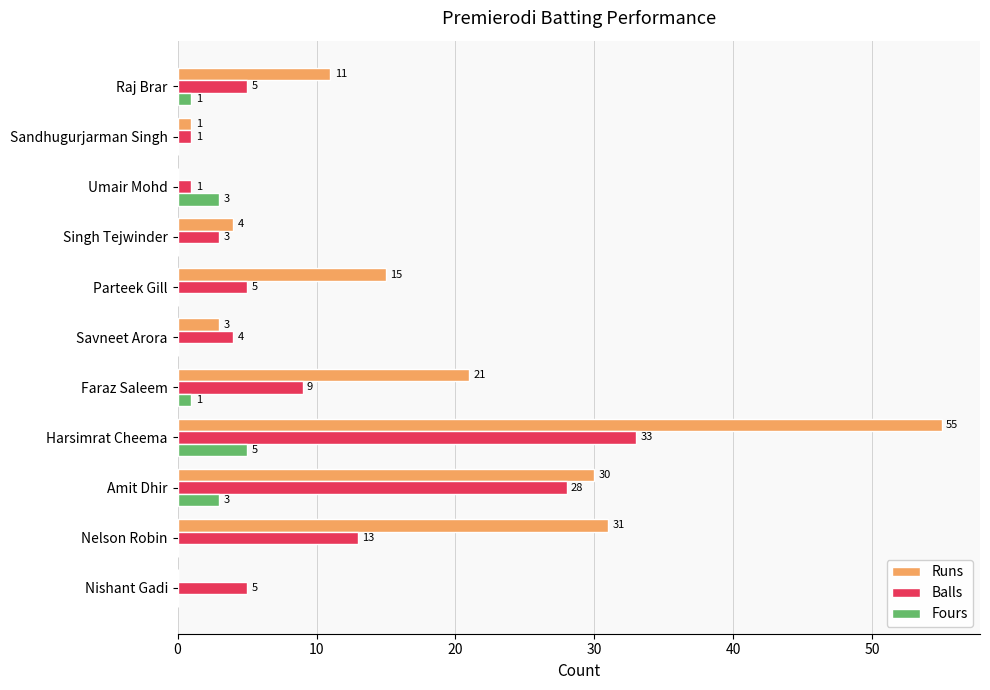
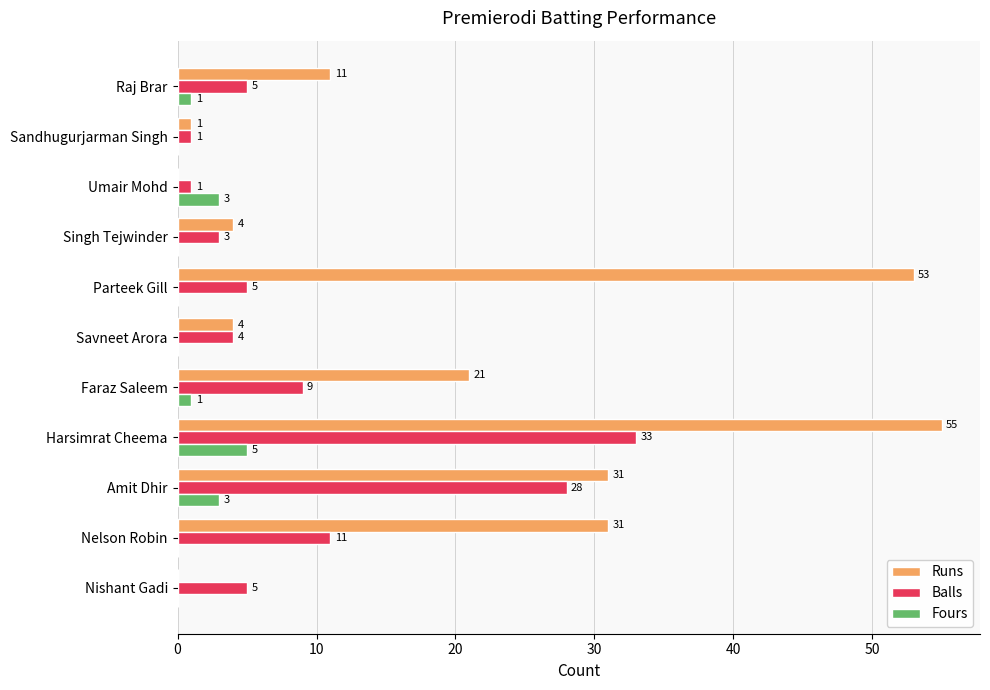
Runs, Parteek Gill: 15 -> 53
Runs, Savneet Arora: 3 -> 4
Runs, Amit Dhir: 30 -> 31
Balls, Nelson Robin: 13 -> 11
